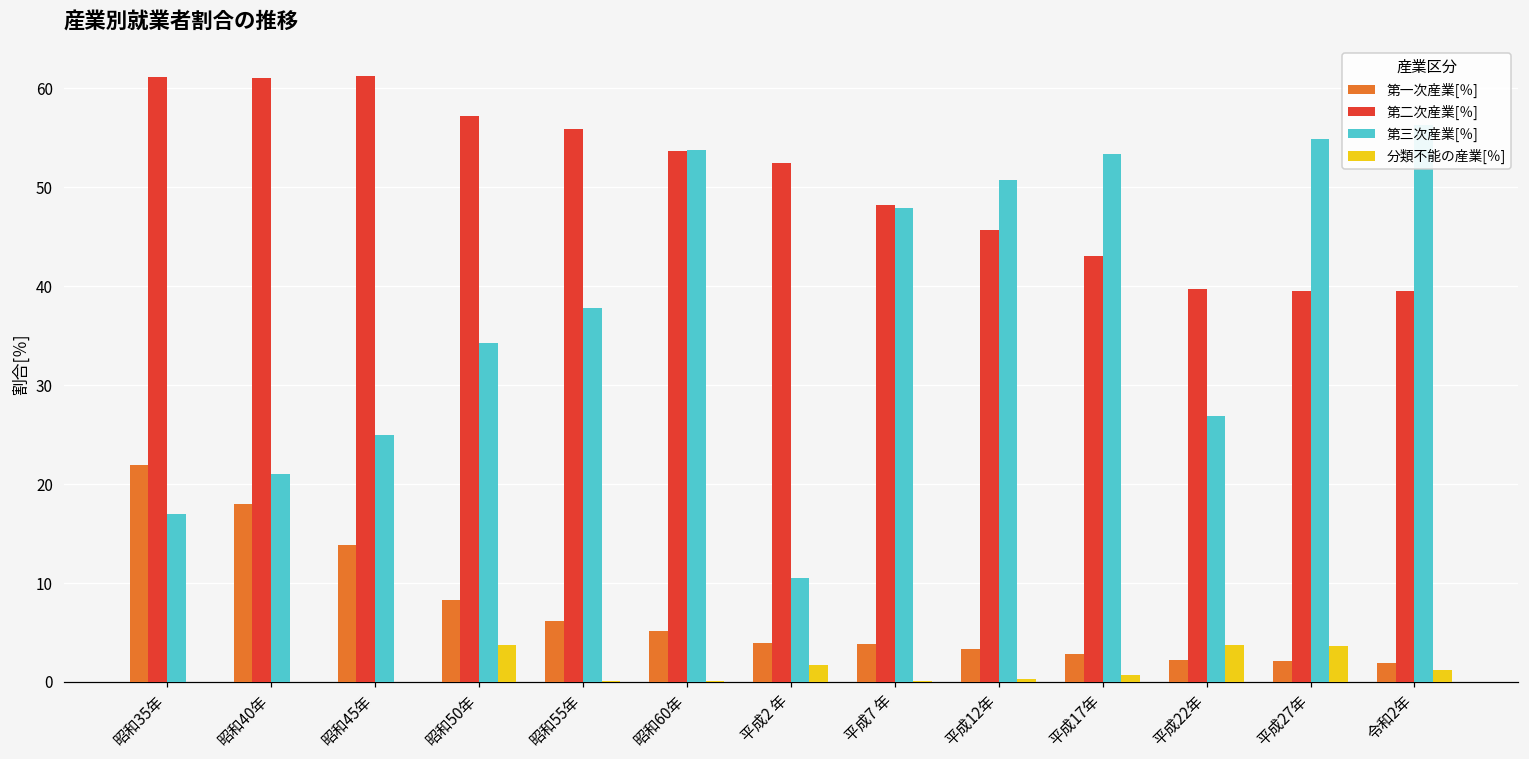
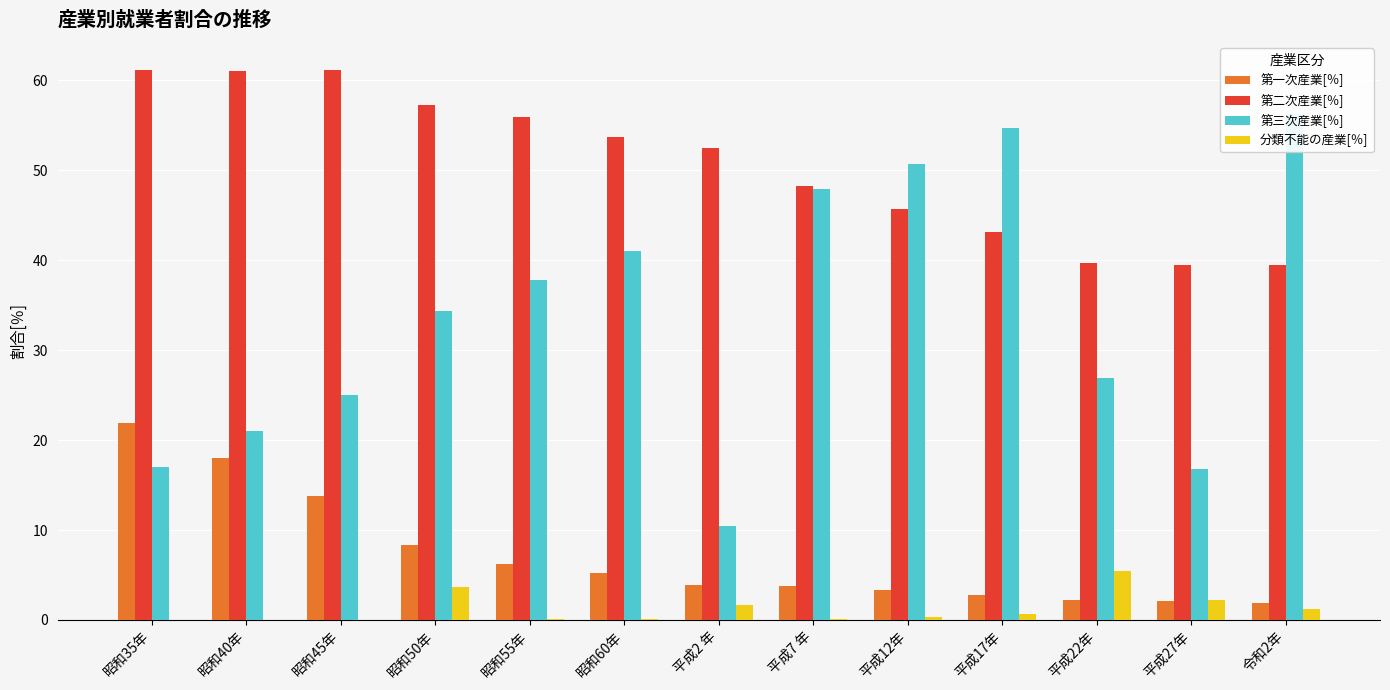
第三次産業[％], 昭和60年: 54 -> 41
第三次産業[％], 平成17年: 53 -> 55
分類不能の産業[％], 平成22年: 4 -> 5
第三次産業[％], 平成27年: 55 -> 17
分類不能の産業[％], 平成27年: 4 -> 2
